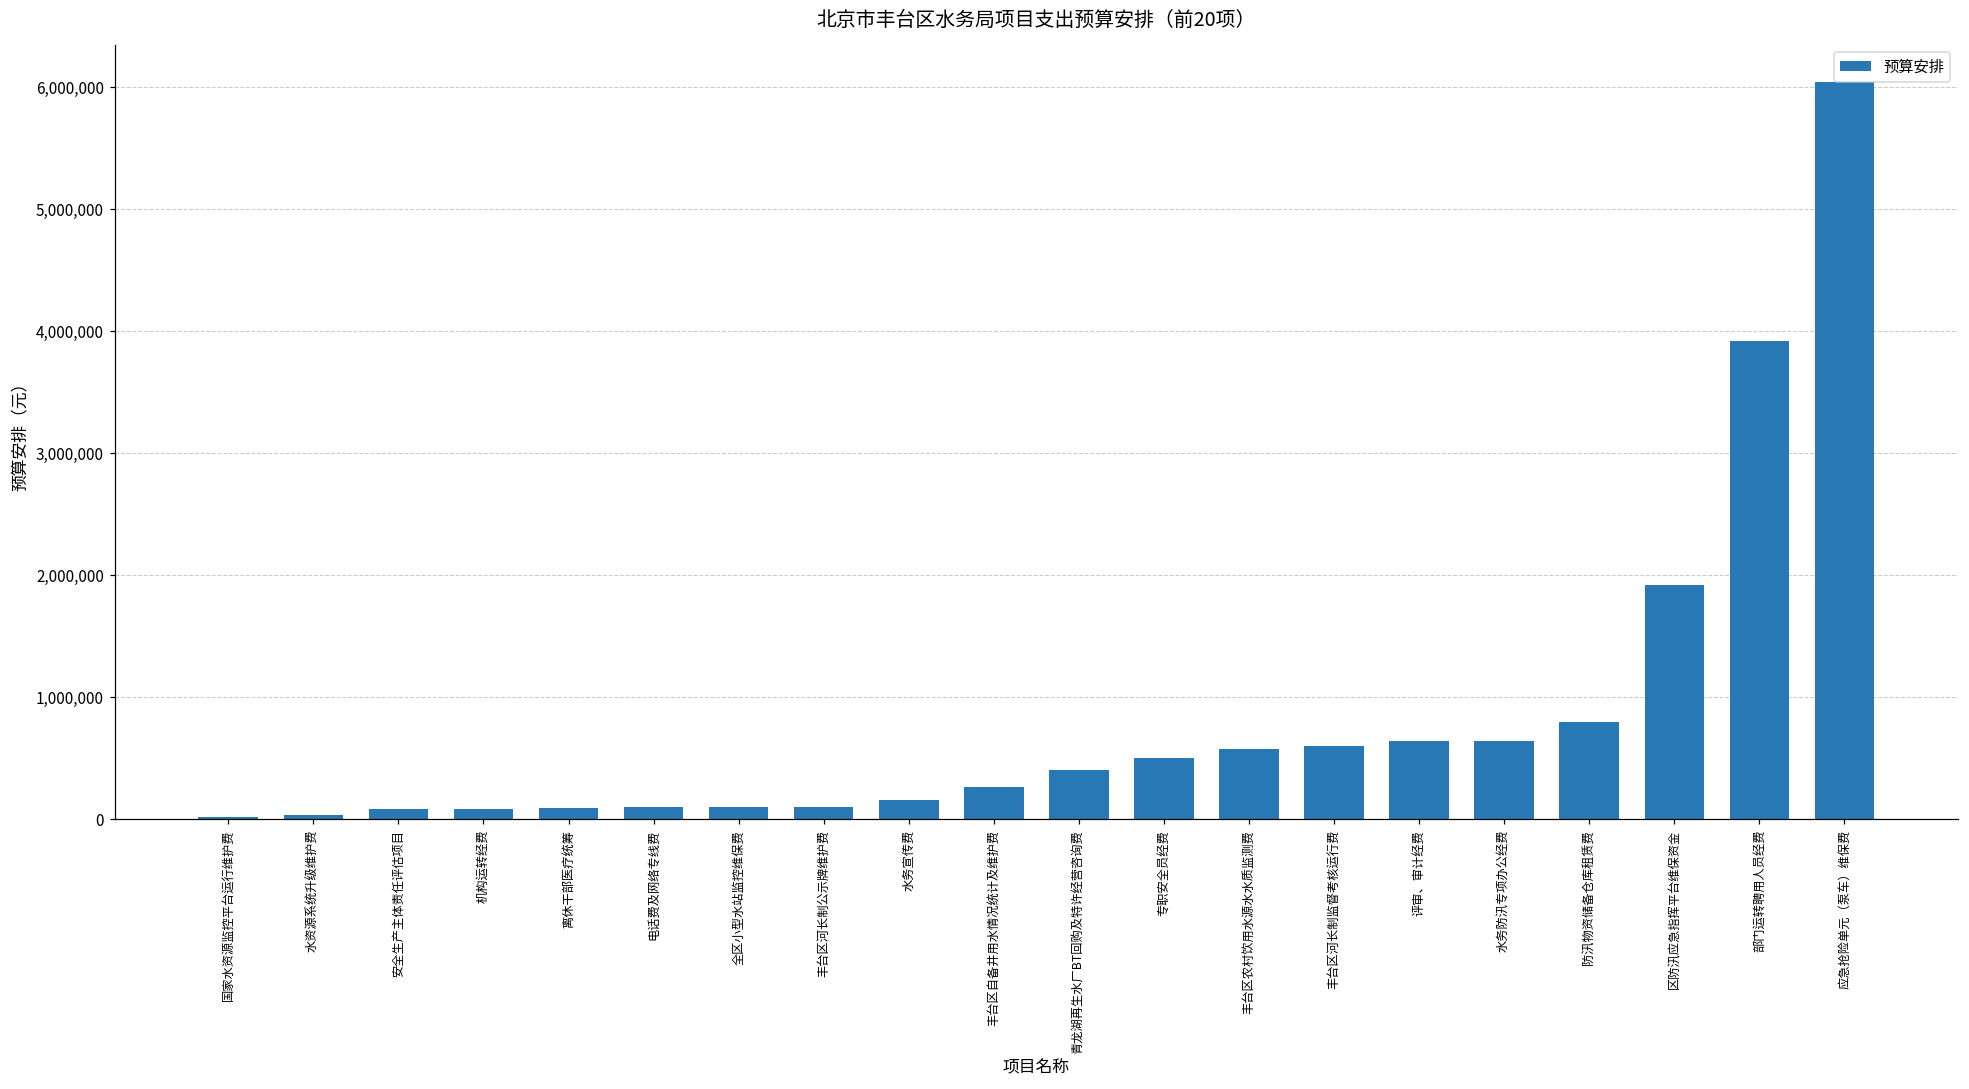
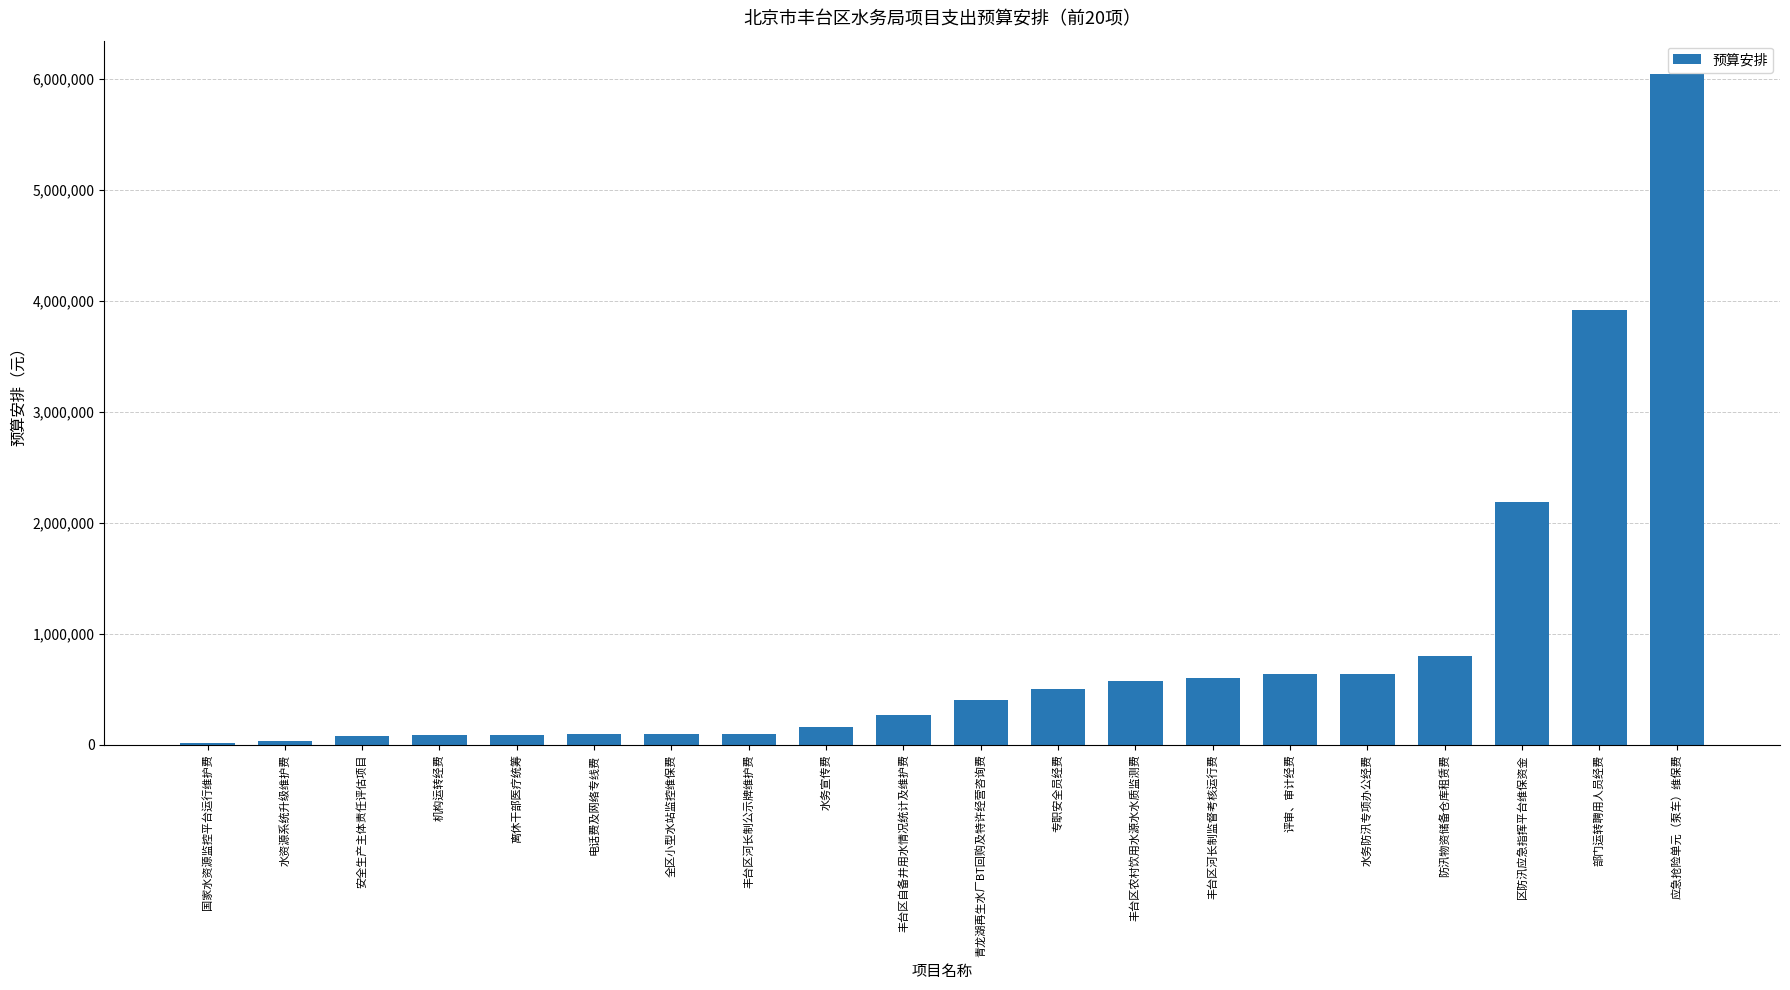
区防汛应急指挥平台维保资金: 1,920,000 -> 2,190,000
